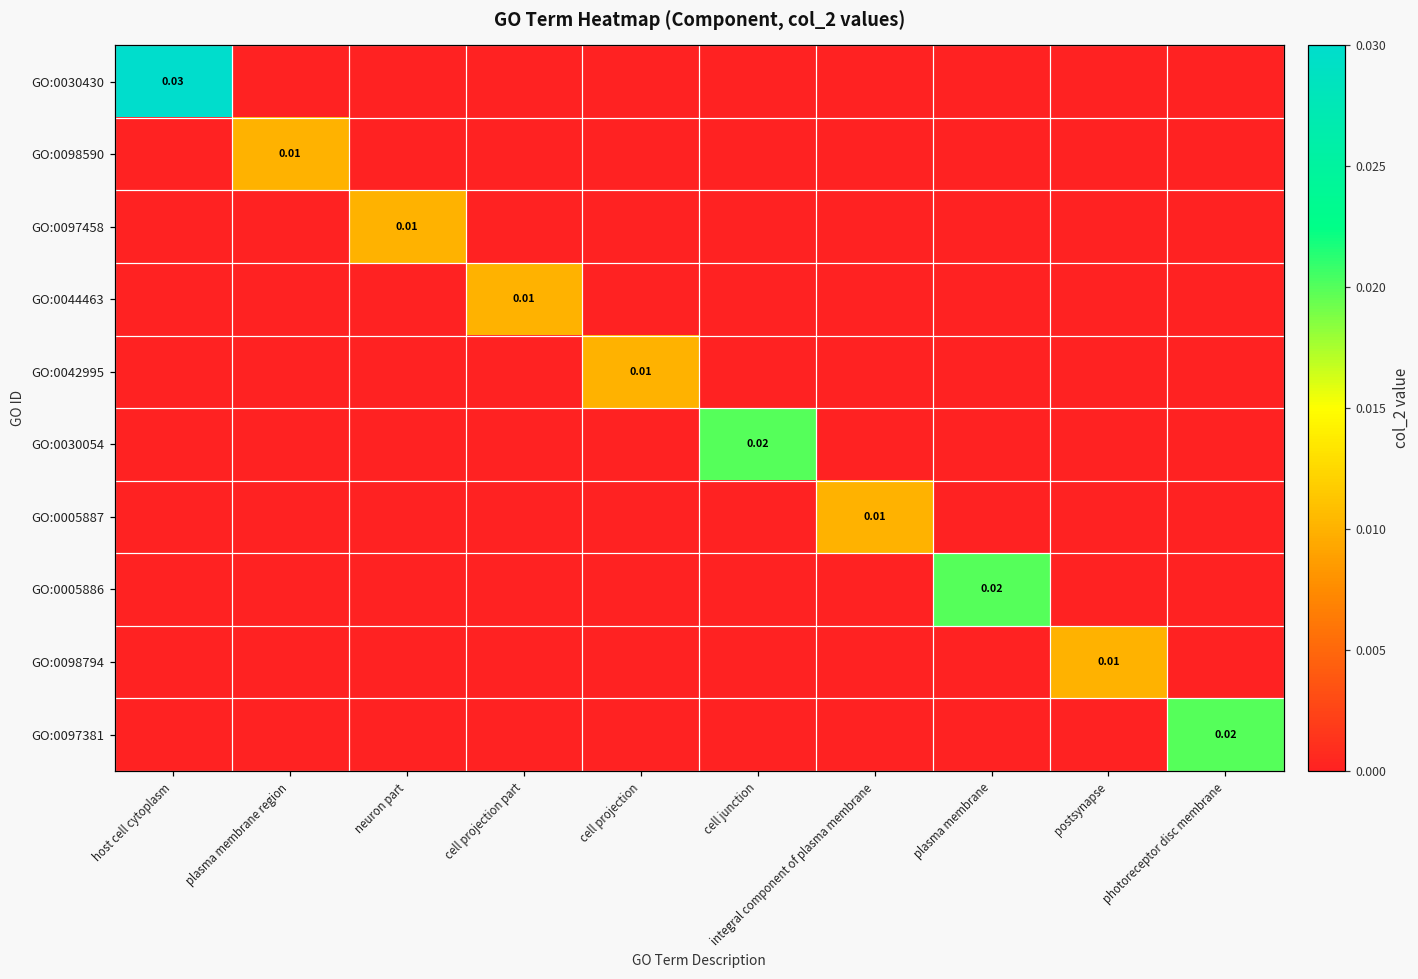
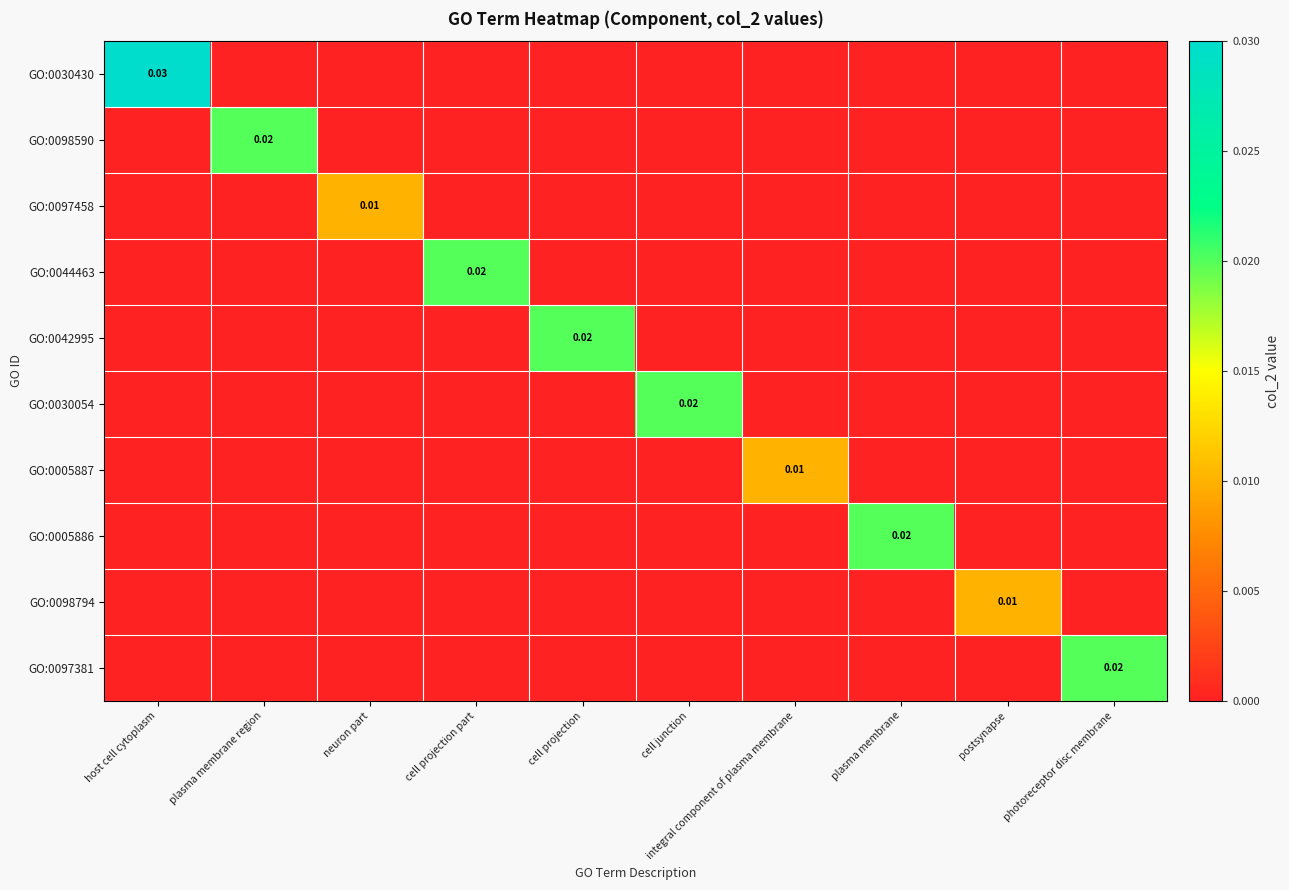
GO:0098590, plasma membrane region: 0.01 -> 0.02
GO:0044463, cell projection part: 0.01 -> 0.02
GO:0042995, cell projection: 0.01 -> 0.02
